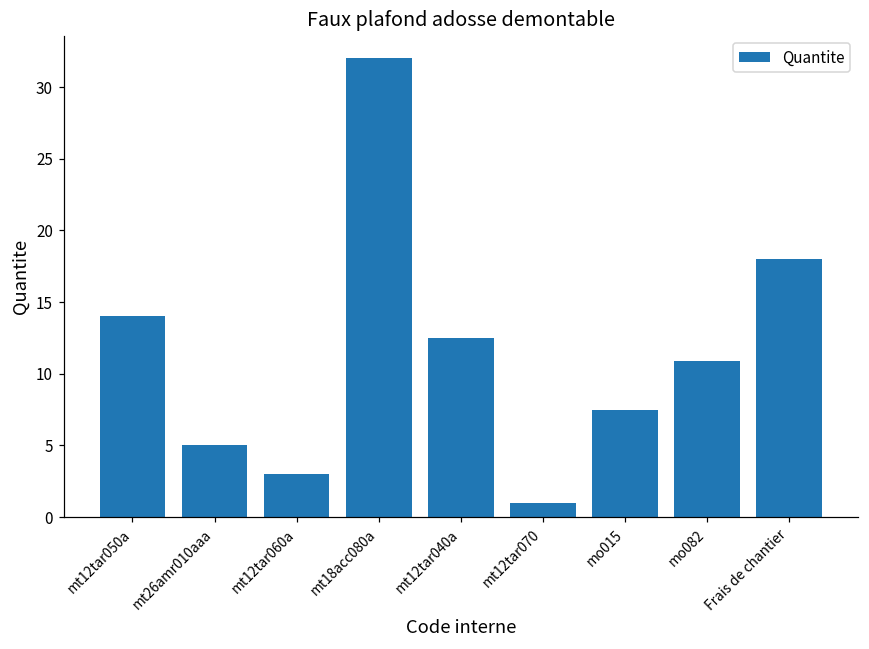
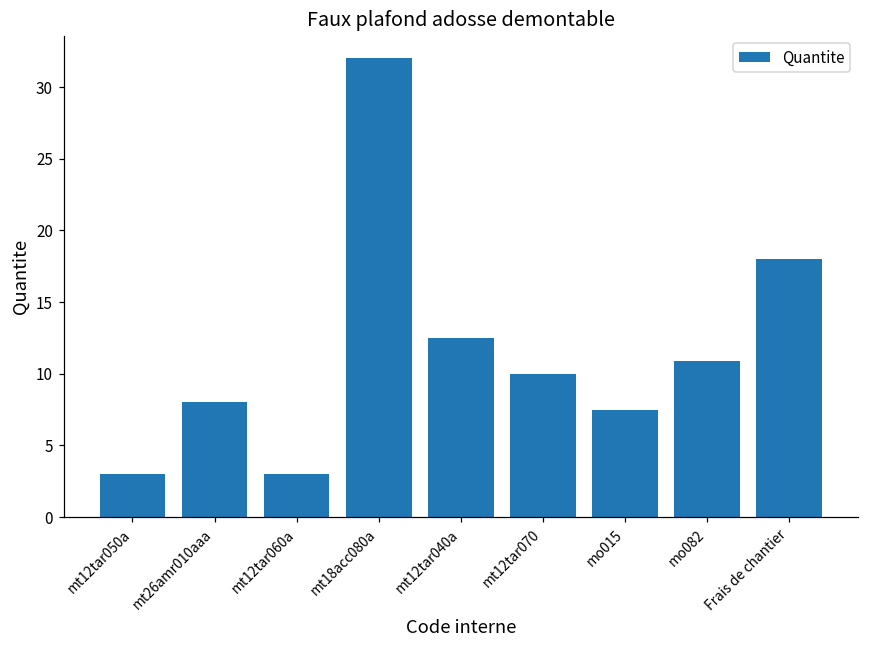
mt12tar050a: 14 -> 3
mt26amr010aaa: 5 -> 8
mt12tar070: 1 -> 10
